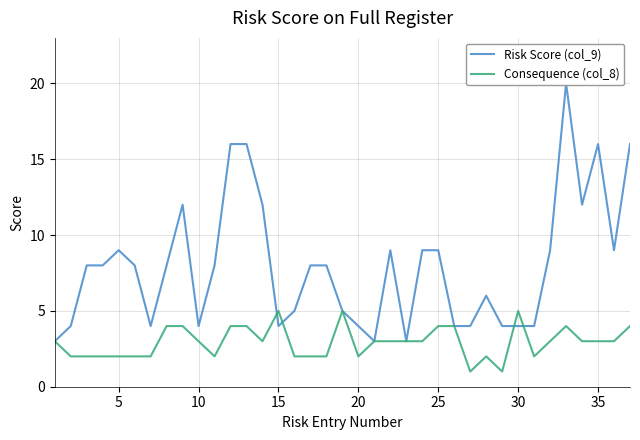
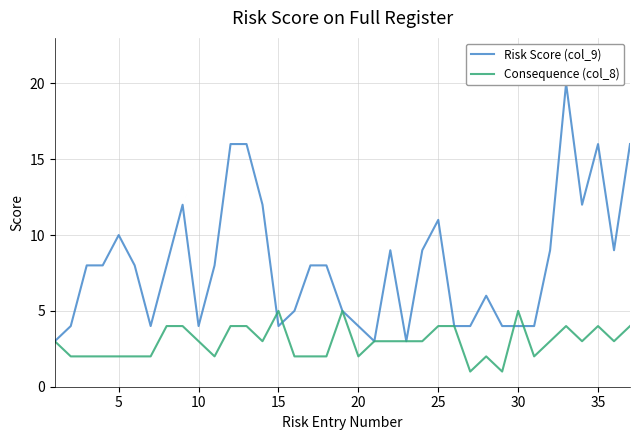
Risk Score (col_9), 5: 9 -> 10
Risk Score (col_9), 25: 9 -> 11
Consequence (col_8), 35: 3 -> 4
